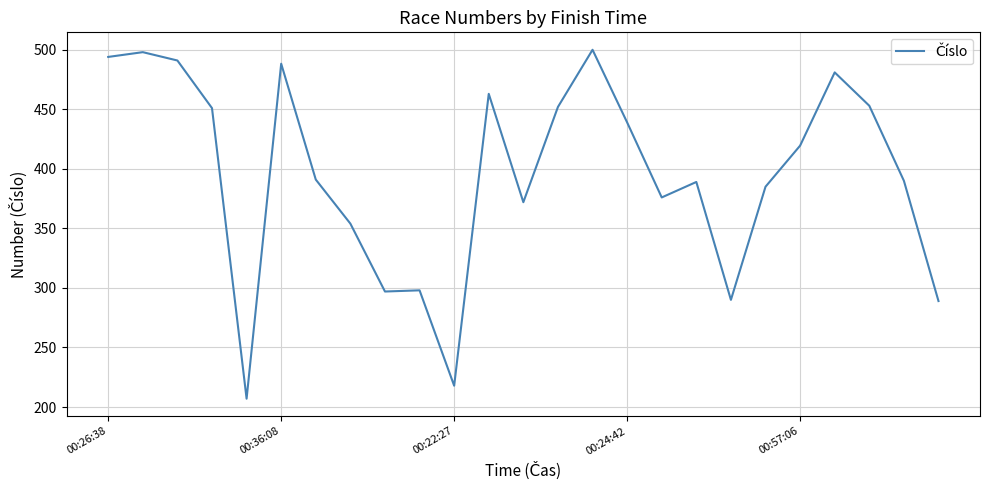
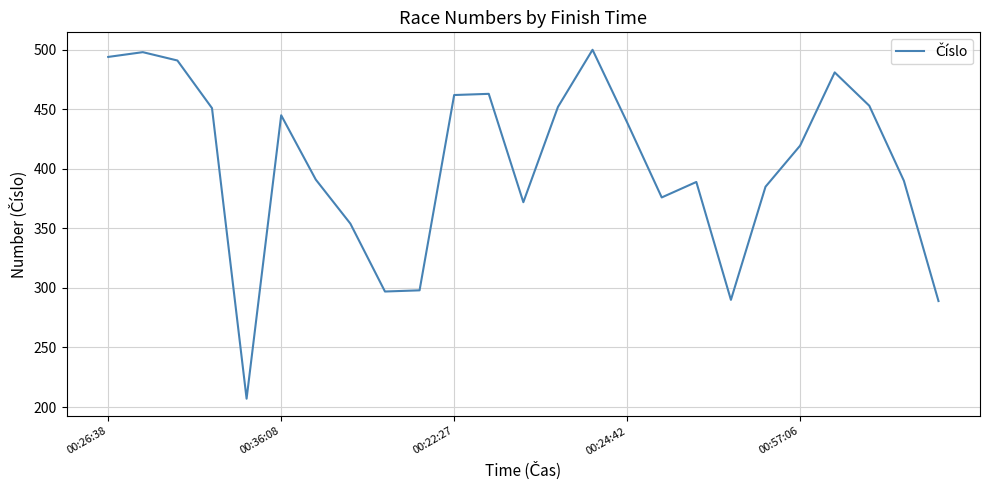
00:36:08: 488 -> 445
00:22:27: 218 -> 462
